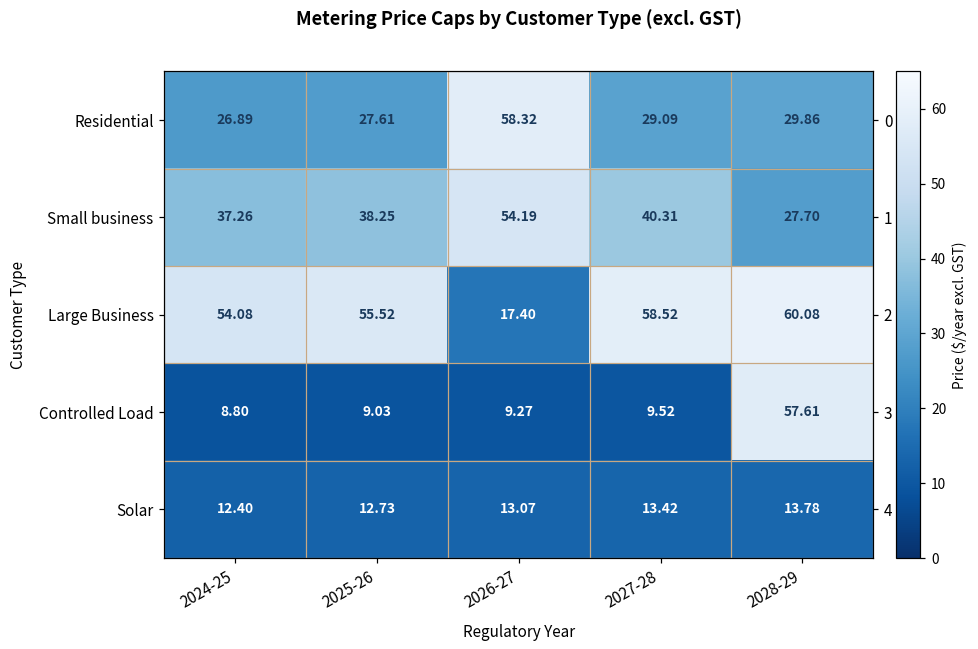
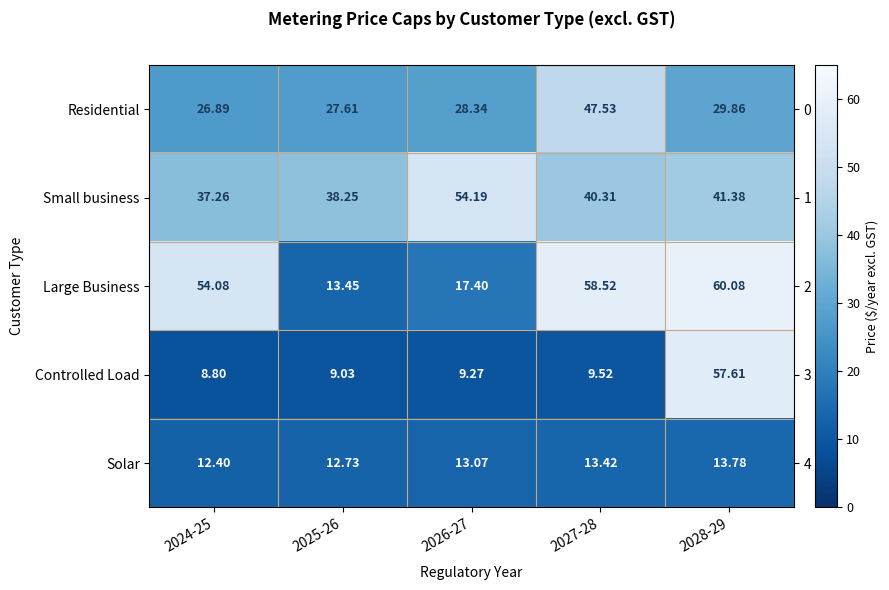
Residential, 2026-27: 58.32 -> 28.34
Residential, 2027-28: 29.09 -> 47.53
Small business, 2028-29: 27.70 -> 41.38
Large Business, 2025-26: 55.52 -> 13.45
